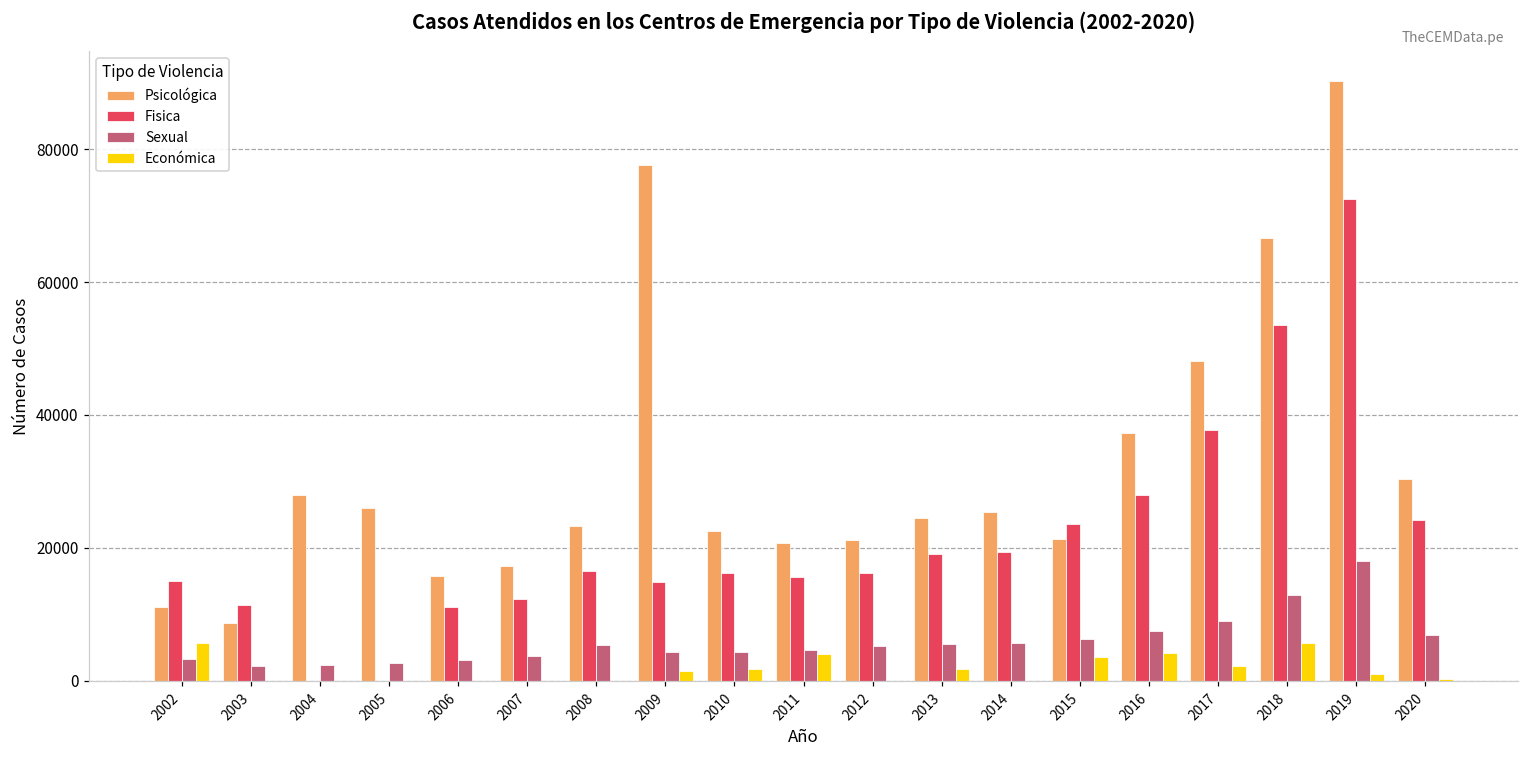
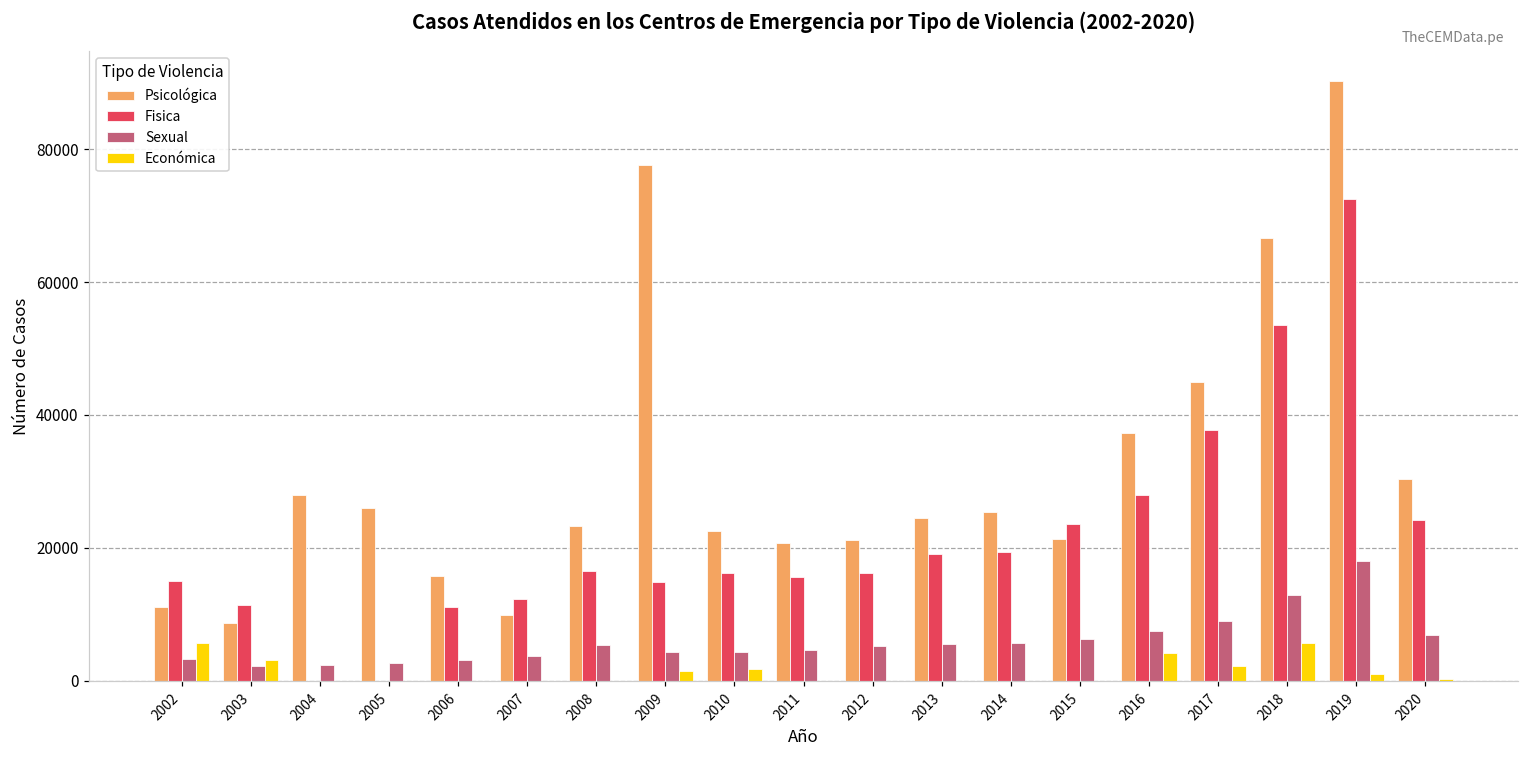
Económica, 2003: 0 -> 3000
Psicológica, 2007: 17000 -> 10000
Económica, 2011: 4000 -> 0
Económica, 2013: 2000 -> 0
Económica, 2015: 4000 -> 0
Psicológica, 2017: 48000 -> 45000
